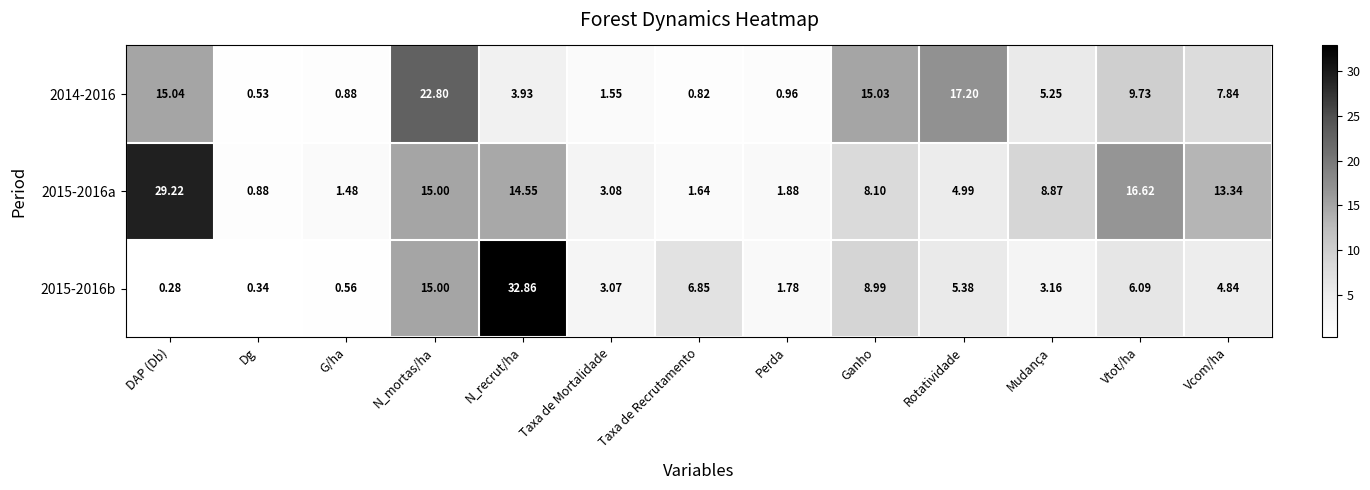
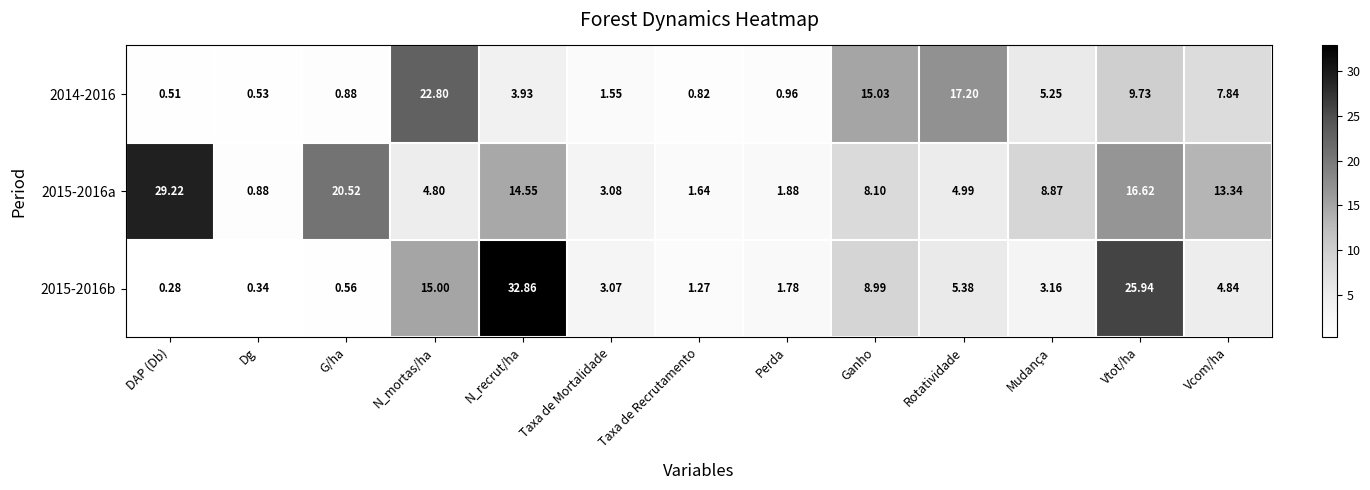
2014-2016, DAP (Db): 15.04 -> 0.51
2015-2016a, G/ha: 1.48 -> 20.52
2015-2016a, N_mortas/ha: 15.00 -> 4.80
2015-2016b, Taxa de Recrutamento: 6.85 -> 1.27
2015-2016b, Vtot/ha: 6.09 -> 25.94
